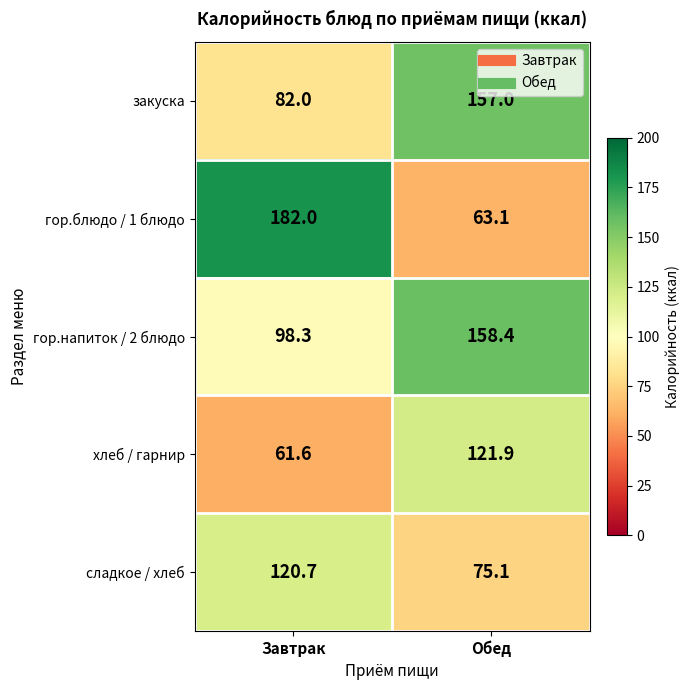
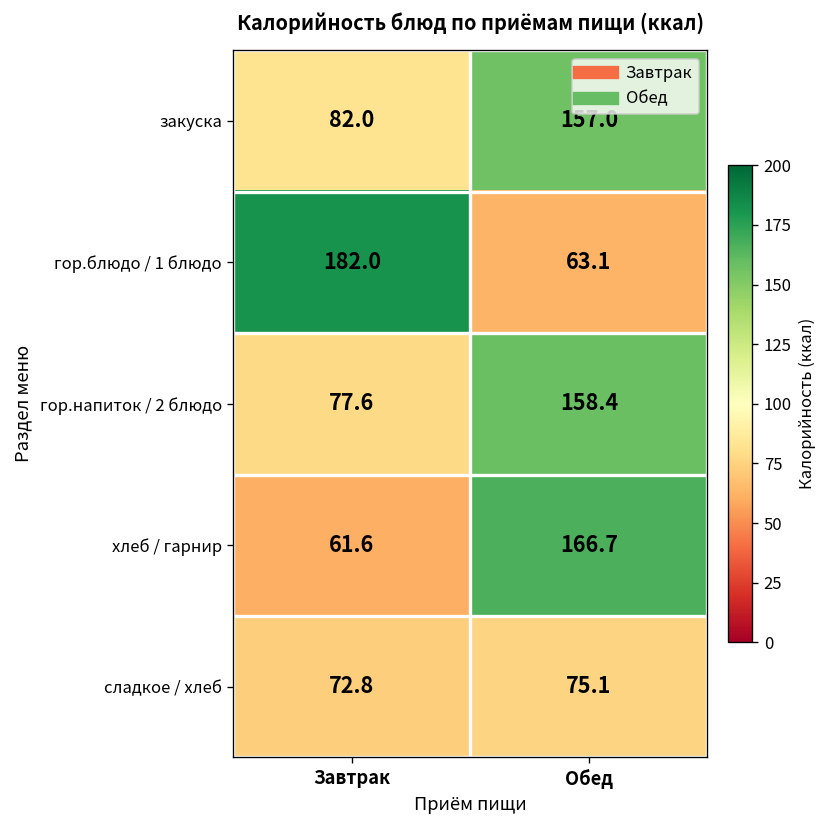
гор.напиток / 2 блюдо, Завтрак: 98.3 -> 77.6
хлеб / гарнир, Обед: 121.9 -> 166.7
сладкое / хлеб, Завтрак: 120.7 -> 72.8
